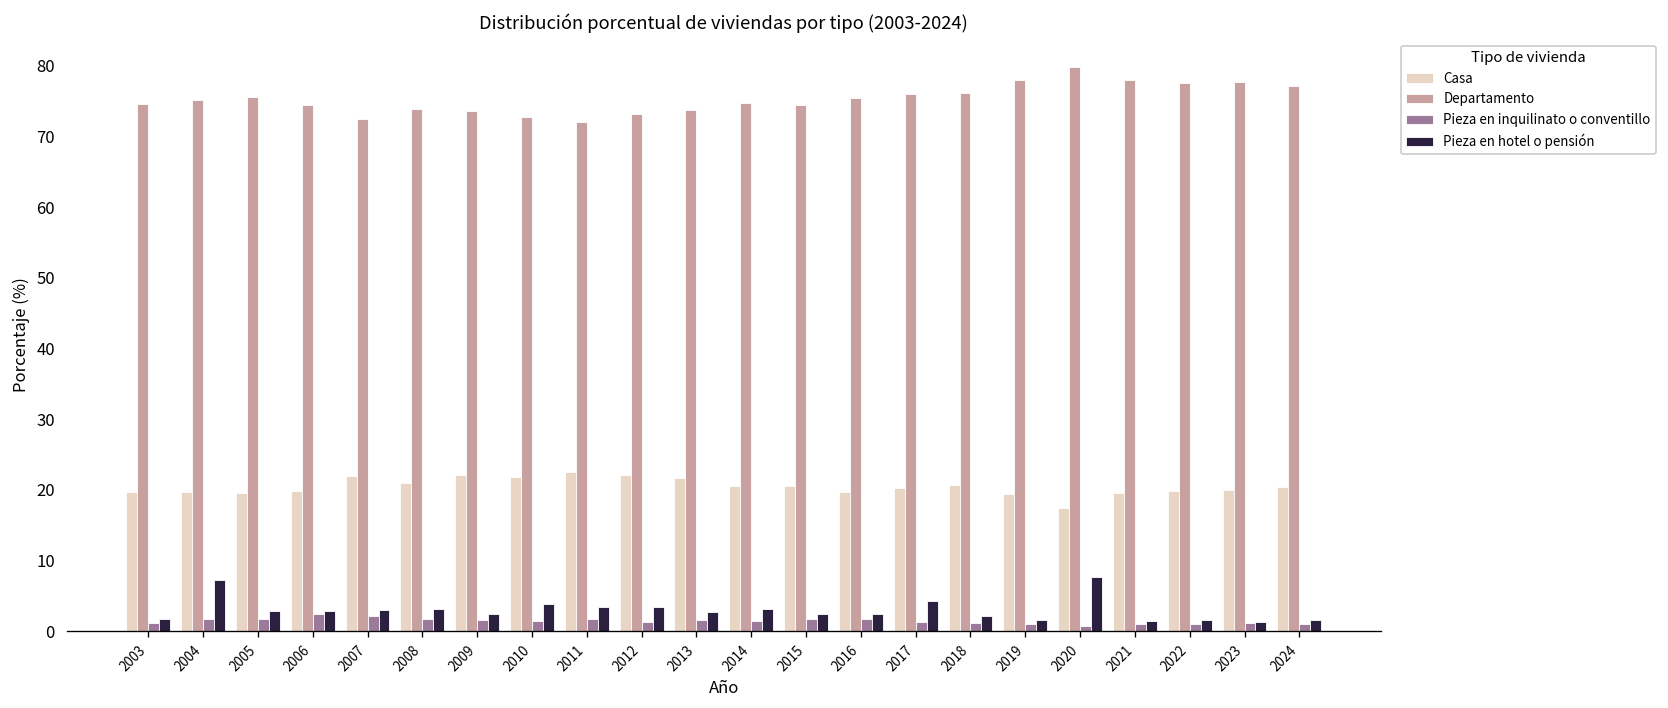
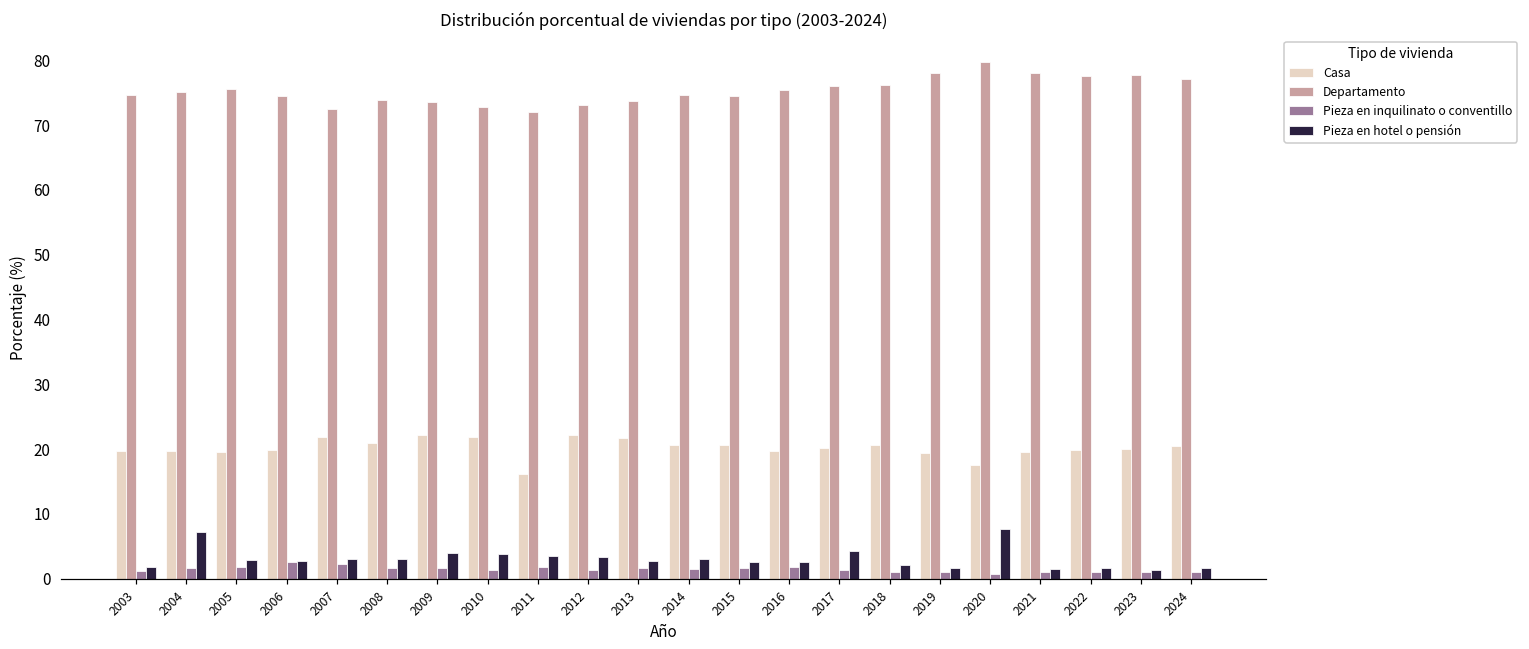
Pieza en hotel o pensión, 2009: 3 -> 4
Casa, 2011: 23 -> 16
